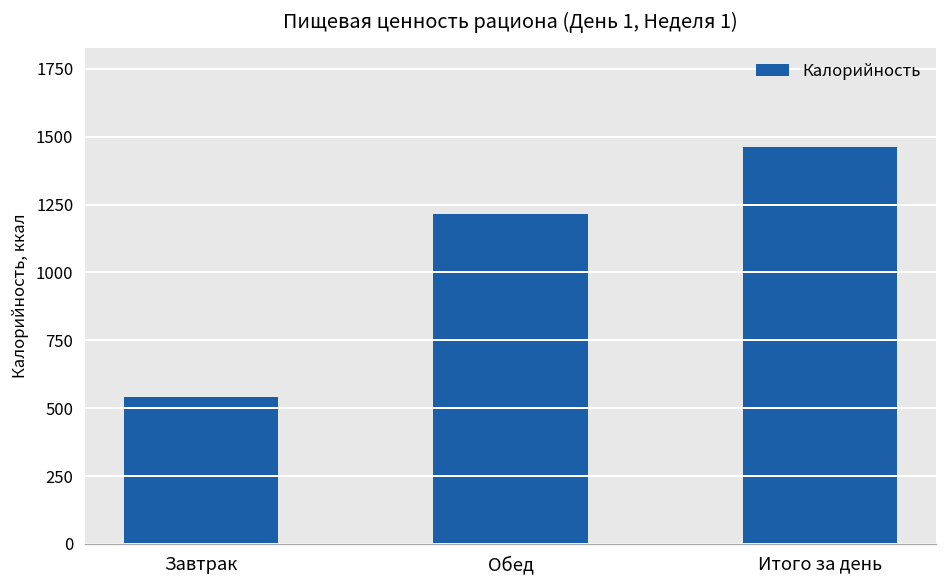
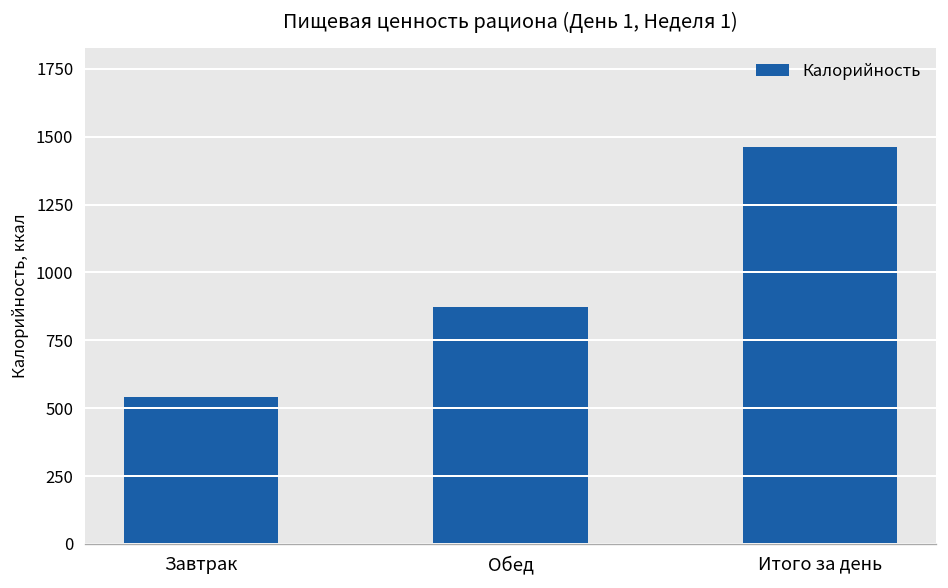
Обед: 1220 -> 870
